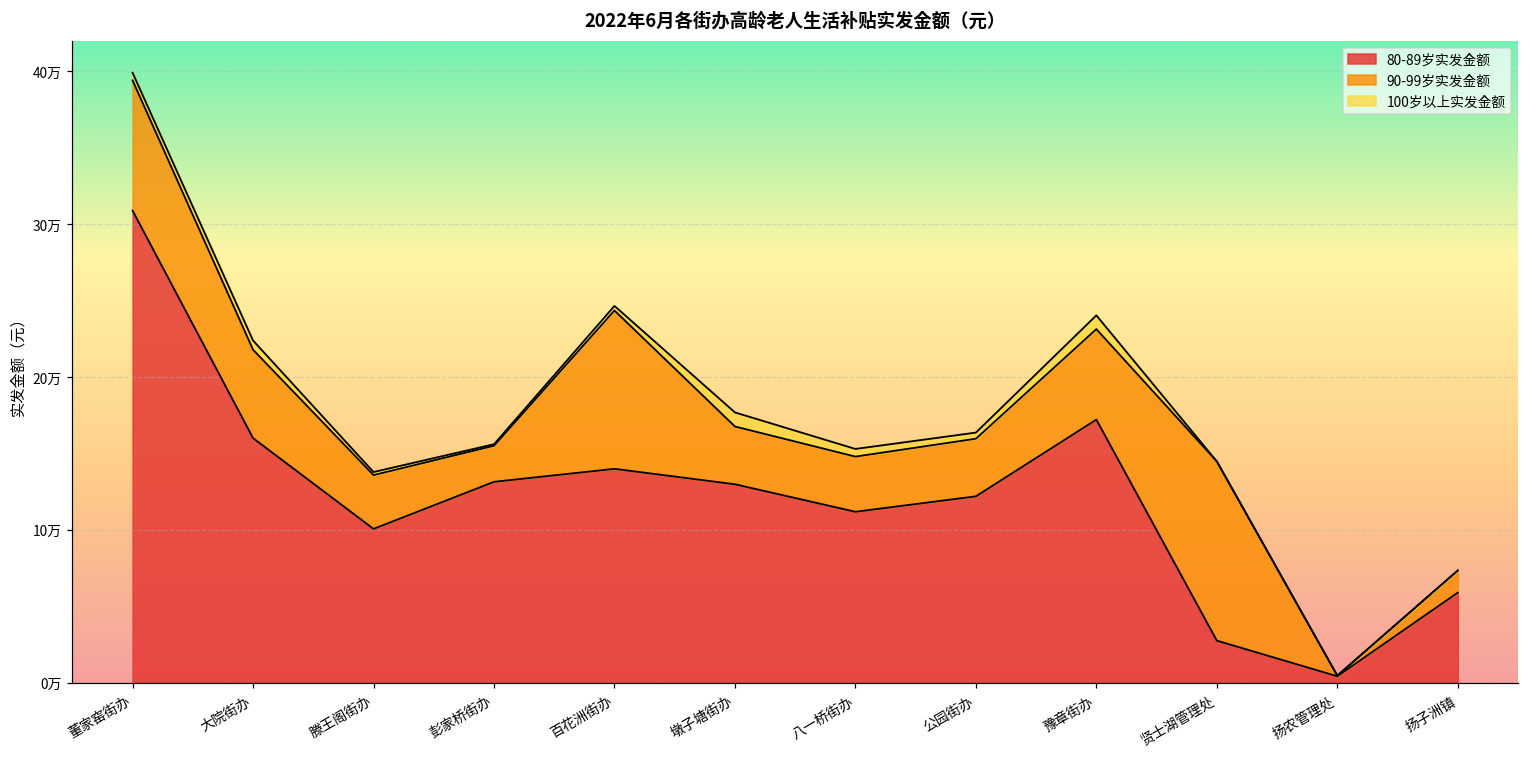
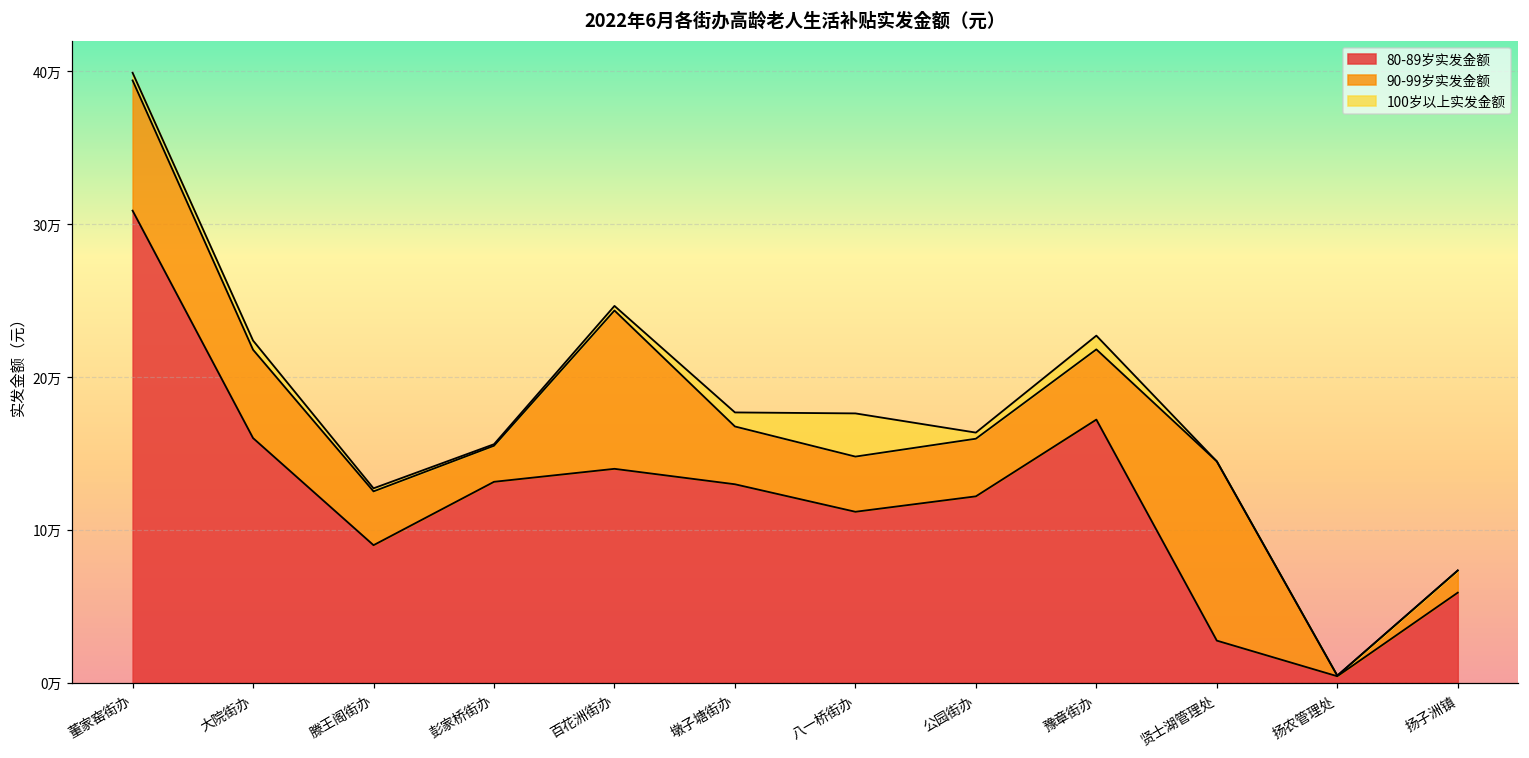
80-89岁实发金额, 滕王阁街办: 10.1万 -> 9.0万
100岁以上实发金额, 八一桥街办: 0.5万 -> 2.8万
90-99岁实发金额, 豫章街办: 5.9万 -> 4.6万
